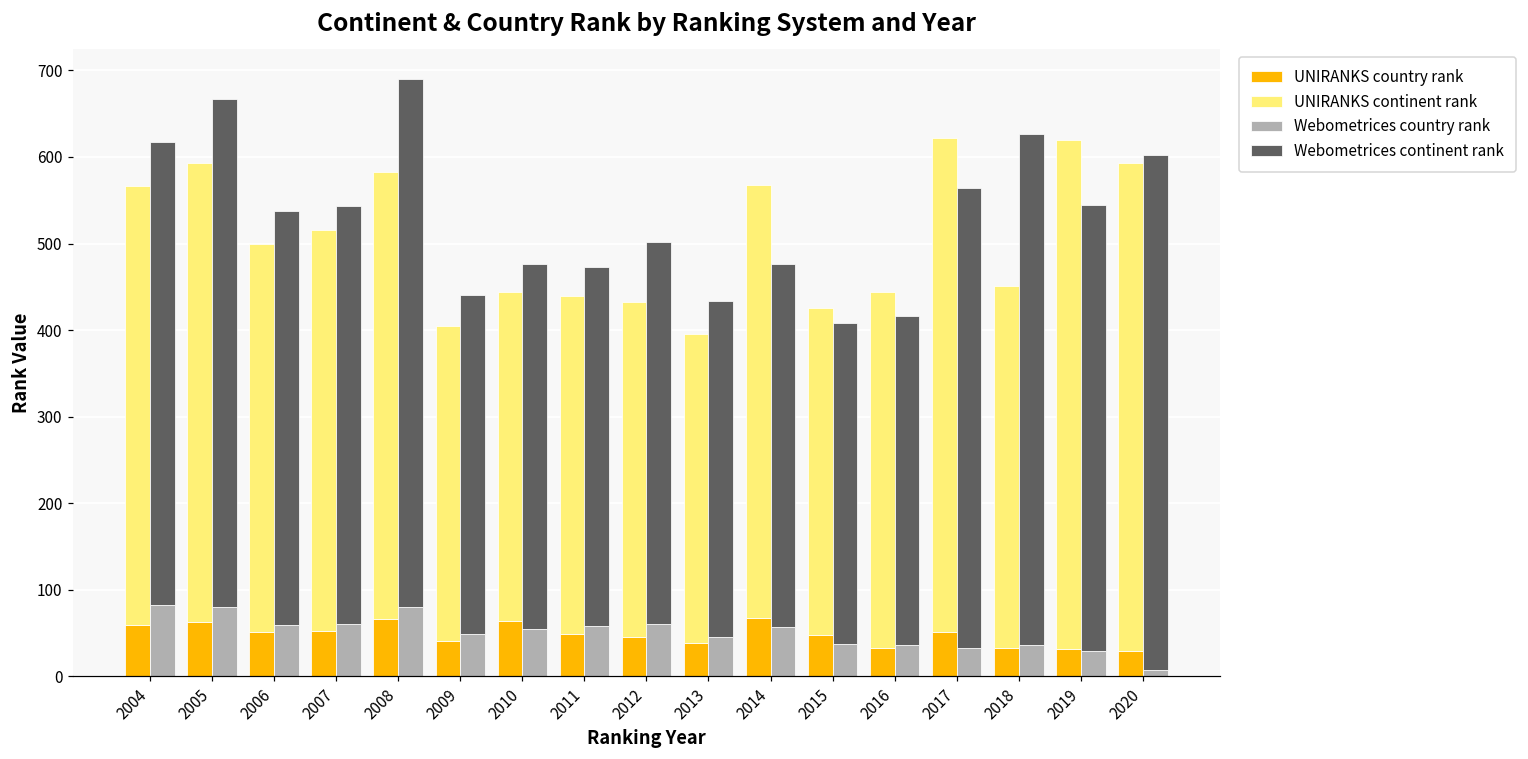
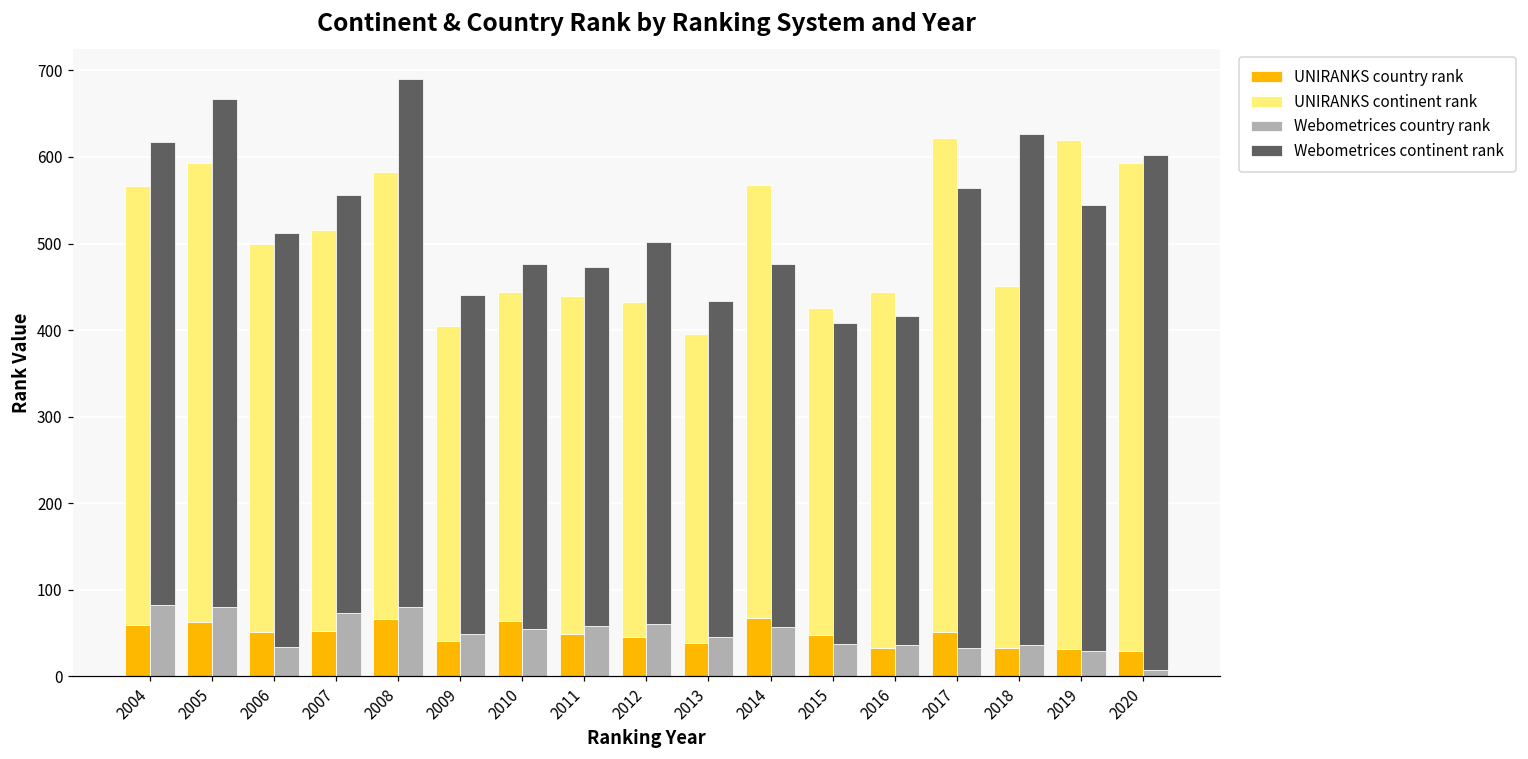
Webometrices country rank, 2006: 60 -> 30
Webometrices country rank, 2007: 60 -> 70
